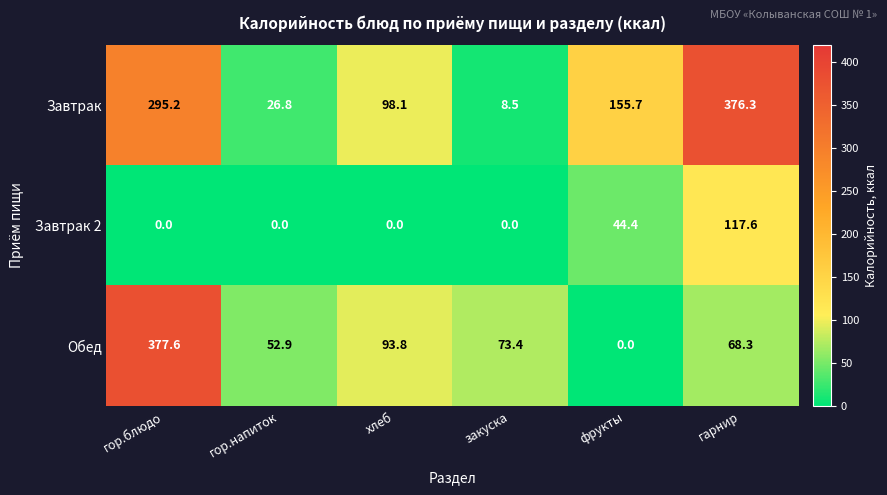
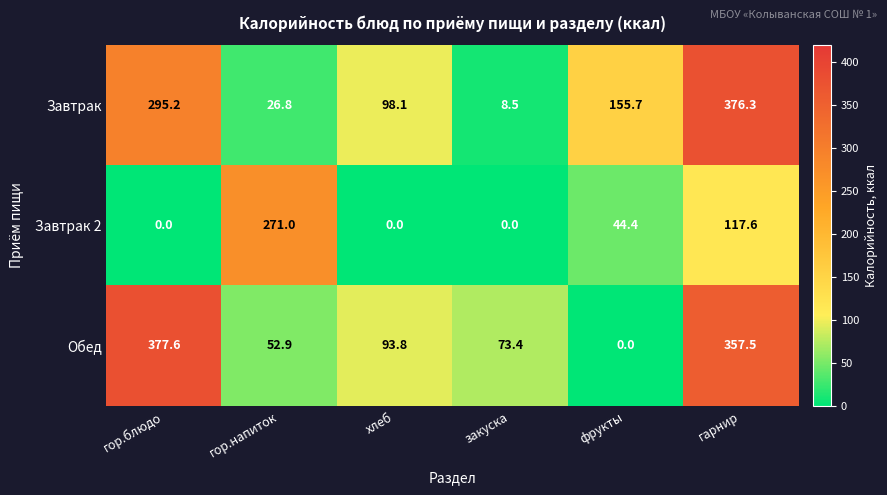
Завтрак 2, гор.напиток: 0.0 -> 271.0
Обед, гарнир: 68.3 -> 357.5
